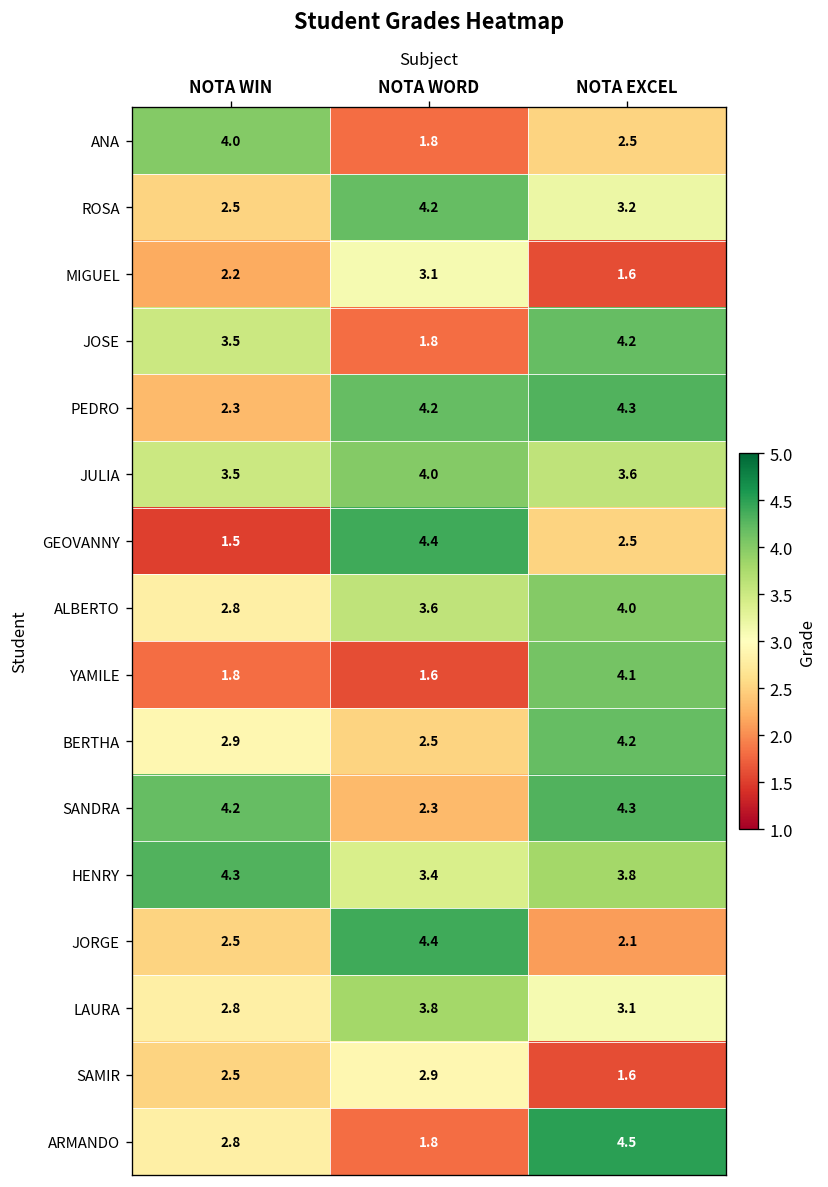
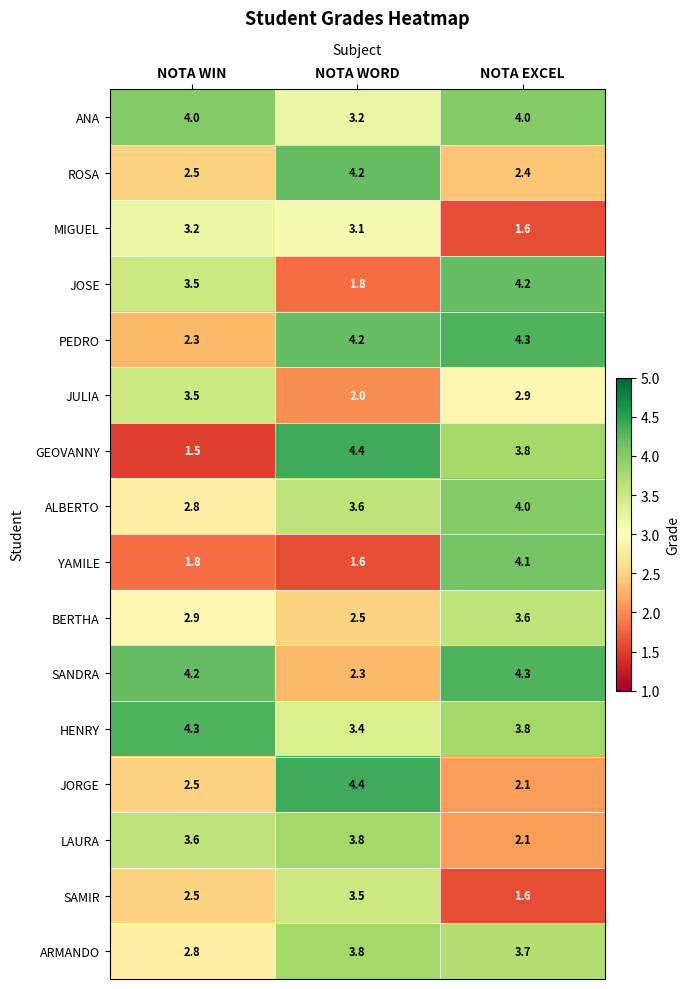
ANA, NOTA WORD: 1.8 -> 3.2
ANA, NOTA EXCEL: 2.5 -> 4.0
ROSA, NOTA EXCEL: 3.2 -> 2.4
MIGUEL, NOTA WIN: 2.2 -> 3.2
JULIA, NOTA WORD: 4.0 -> 2.0
JULIA, NOTA EXCEL: 3.6 -> 2.9
GEOVANNY, NOTA EXCEL: 2.5 -> 3.8
BERTHA, NOTA EXCEL: 4.2 -> 3.6
LAURA, NOTA WIN: 2.8 -> 3.6
LAURA, NOTA EXCEL: 3.1 -> 2.1
SAMIR, NOTA WORD: 2.9 -> 3.5
ARMANDO, NOTA WORD: 1.8 -> 3.8
ARMANDO, NOTA EXCEL: 4.5 -> 3.7
